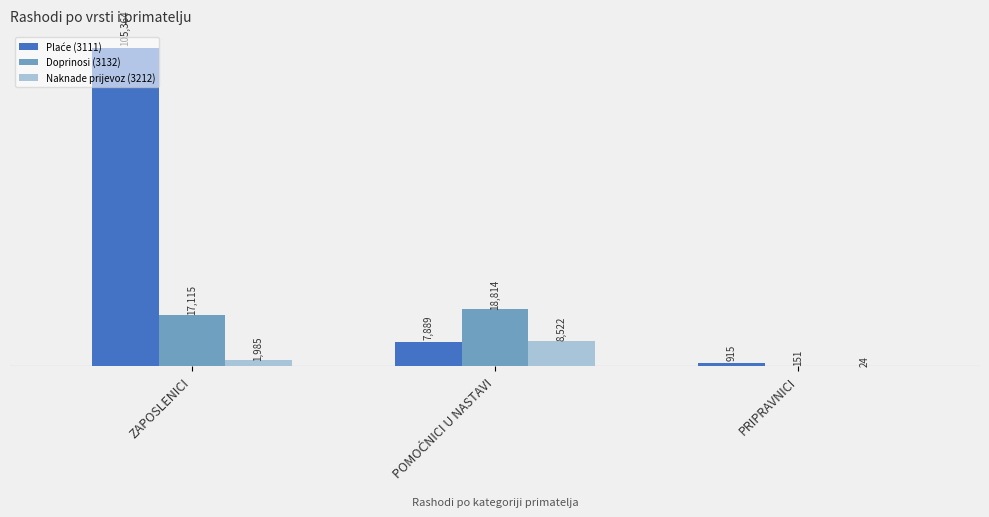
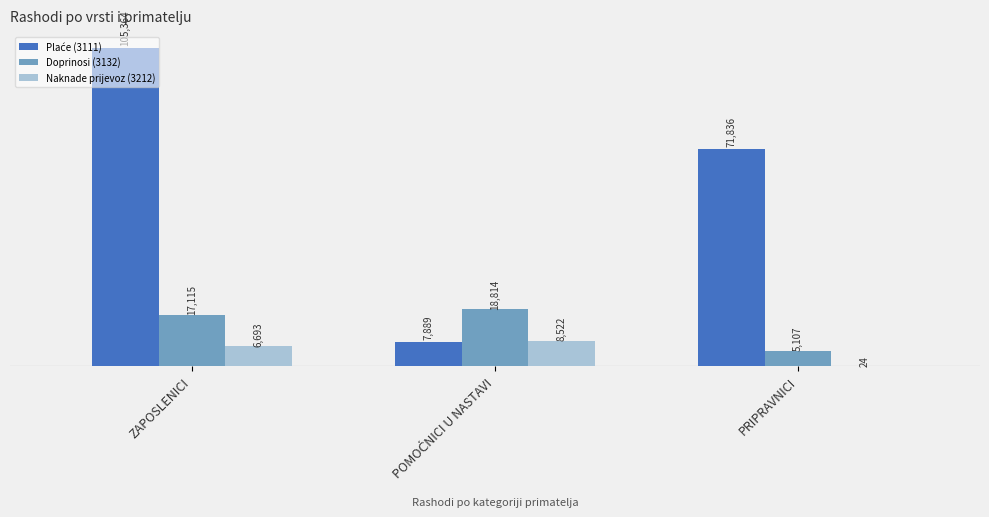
Naknade prijevoz (3212), ZAPOSLENICI: 1,985 -> 6,693
Plaće (3111), PRIPRAVNICI: 915 -> 71,836
Doprinosi (3132), PRIPRAVNICI: 151 -> 5,107
